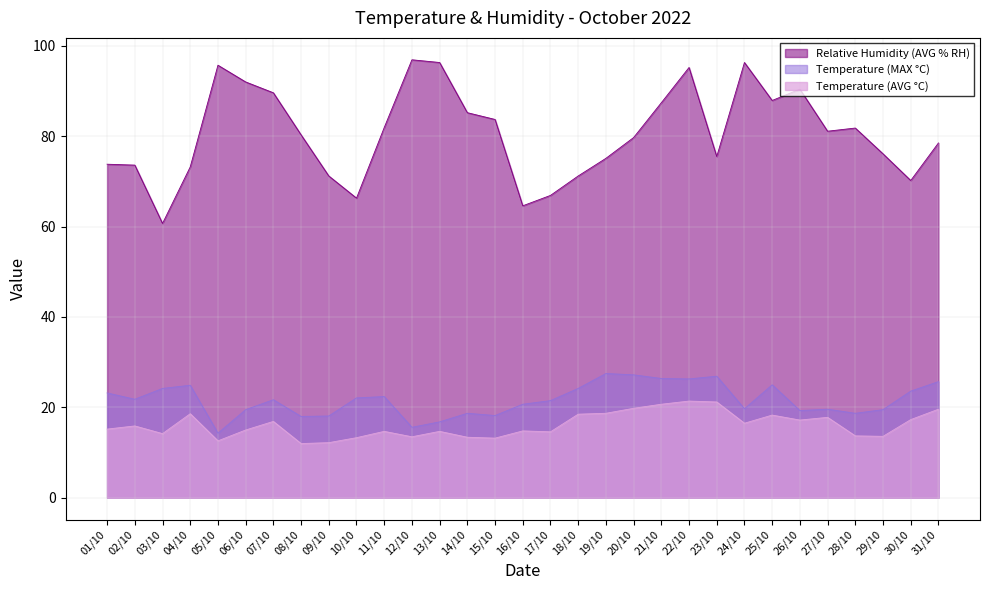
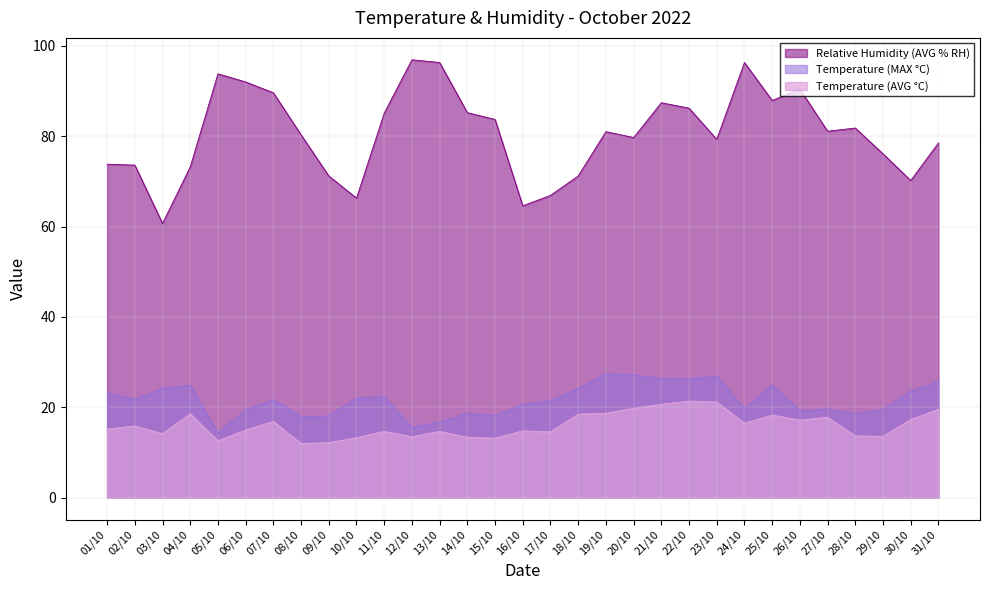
Relative Humidity (AVG % RH), 05/10: 96 -> 94
Relative Humidity (AVG % RH), 11/10: 82 -> 85
Relative Humidity (AVG % RH), 19/10: 75 -> 81
Relative Humidity (AVG % RH), 22/10: 95 -> 86
Relative Humidity (AVG % RH), 23/10: 76 -> 79
